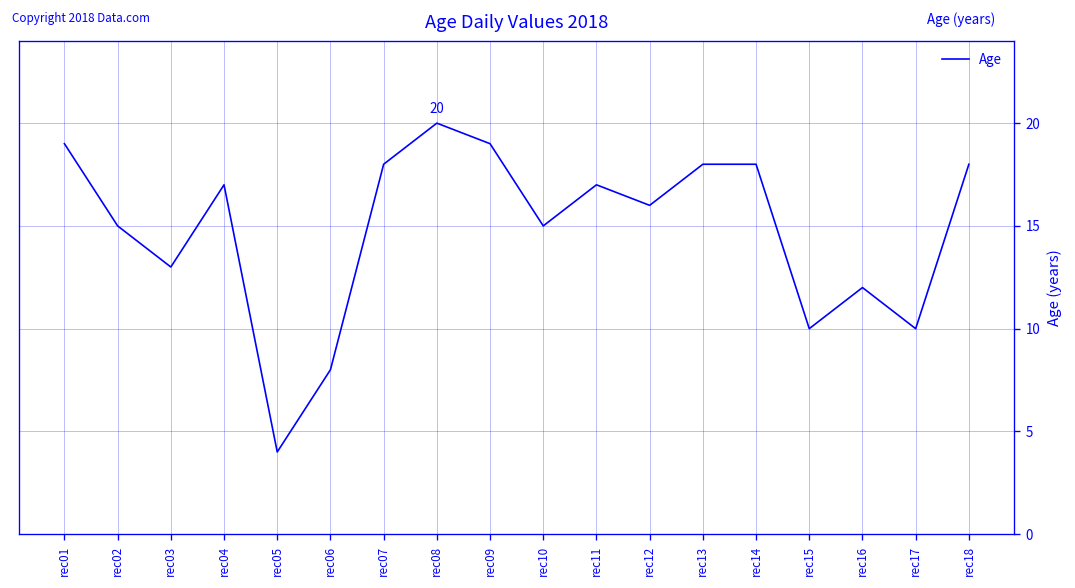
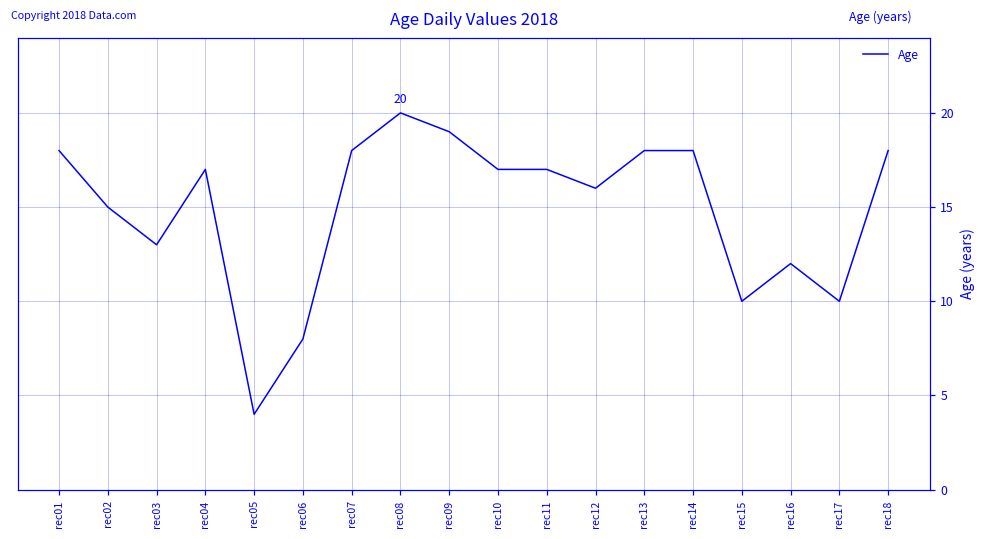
rec01: 19 -> 18
rec10: 15 -> 17
